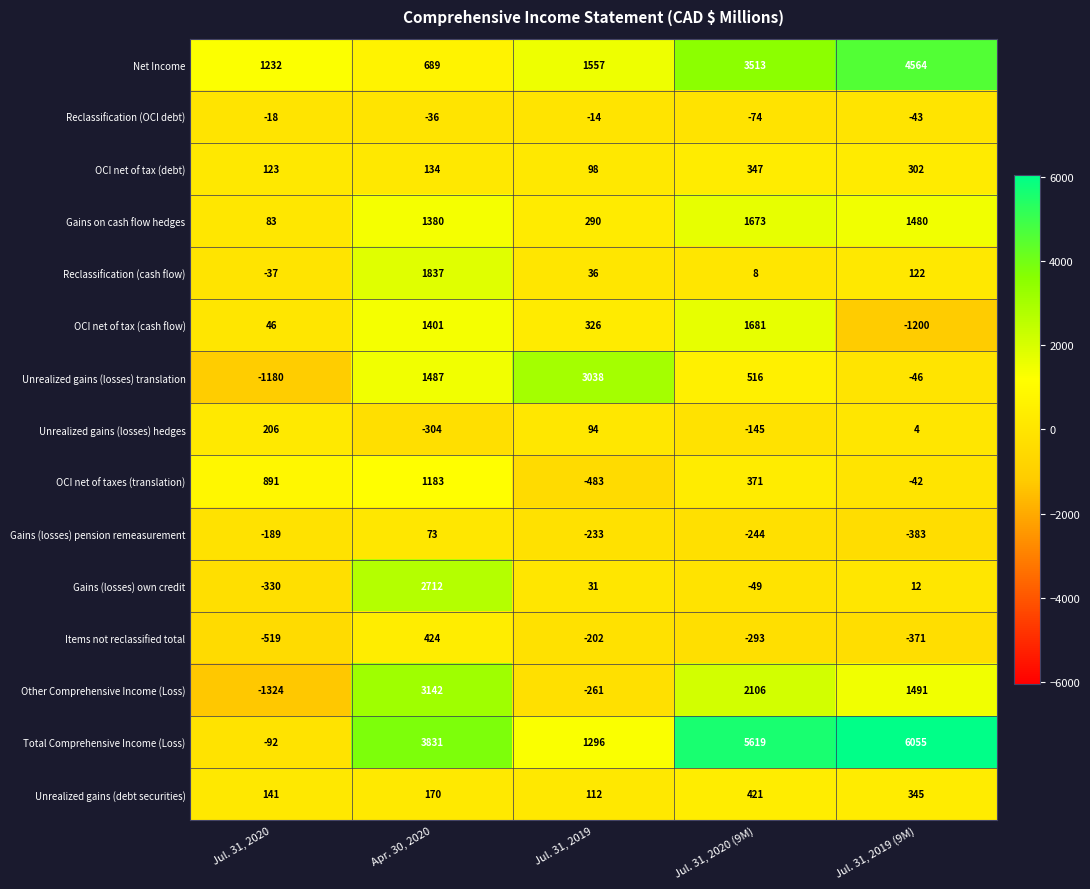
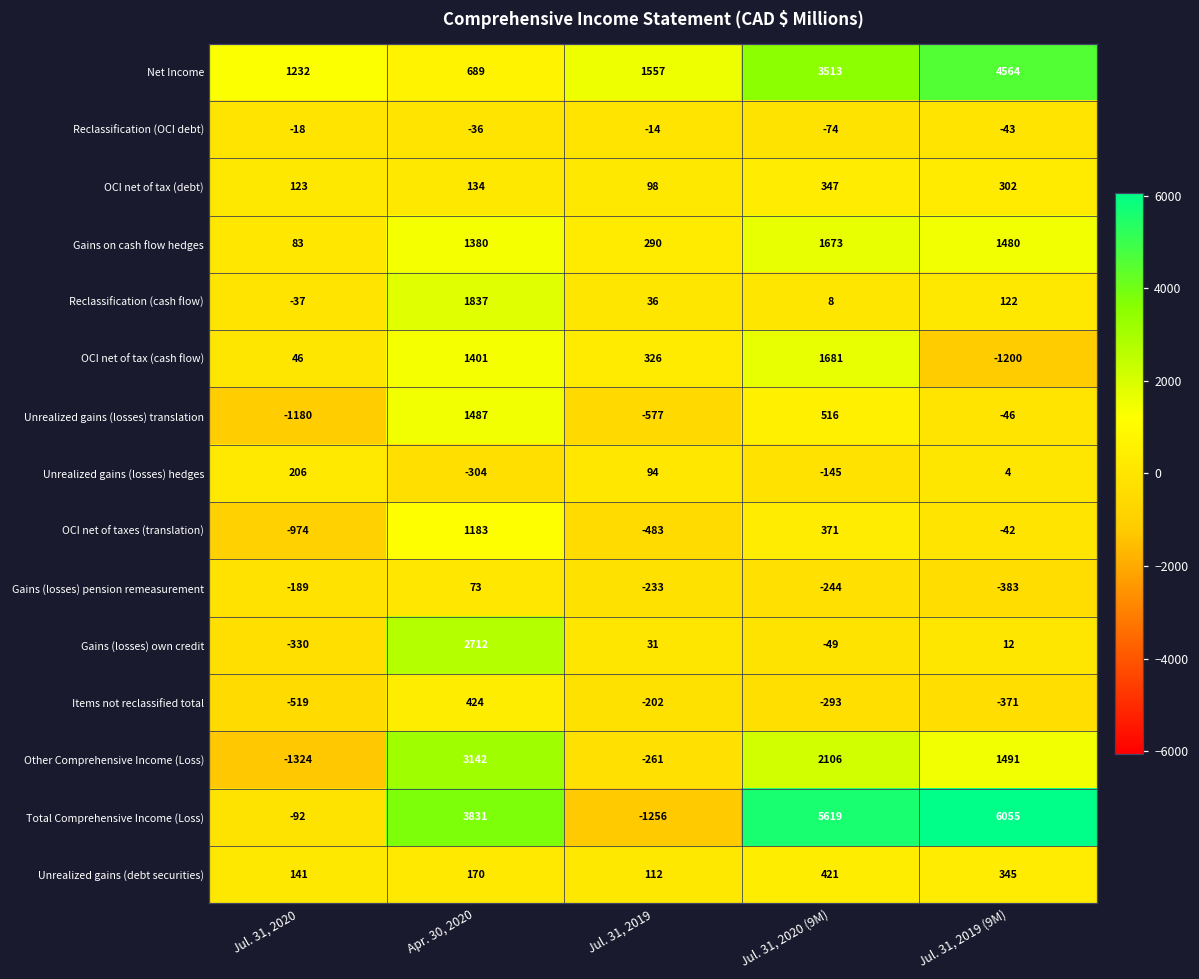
Unrealized gains (losses) translation, Jul. 31, 2019: 3038 -> -577
OCI net of taxes (translation), Jul. 31, 2020: 891 -> -974
Total Comprehensive Income (Loss), Jul. 31, 2019: 1296 -> -1256
